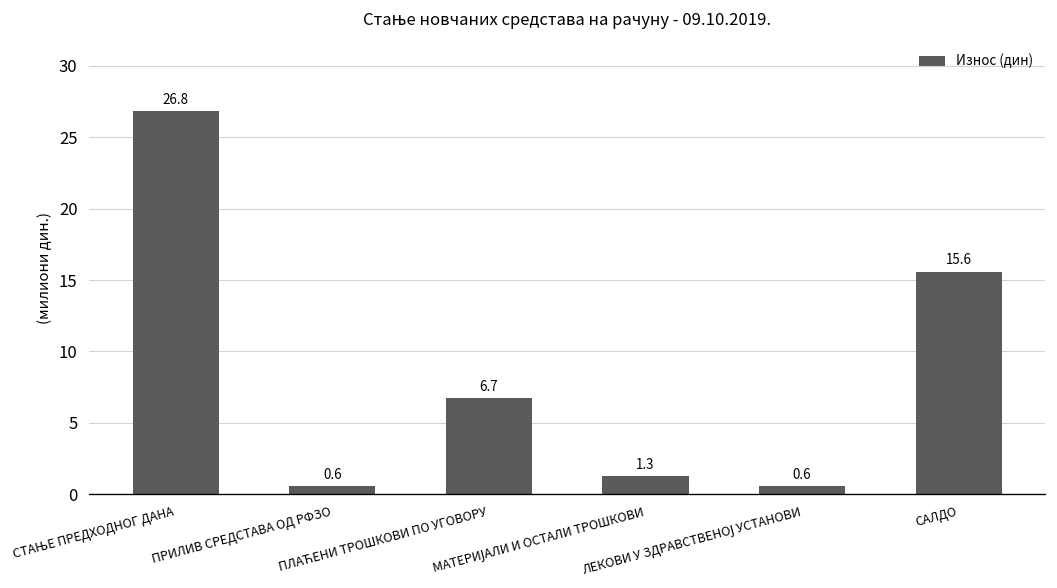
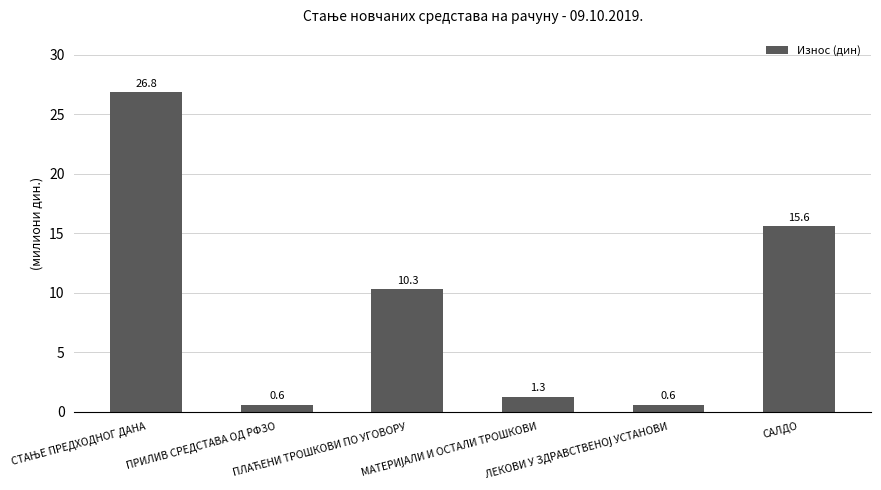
ПЛАЋЕНИ ТРОШКОВИ ПО УГОВОРУ: 6.7 -> 10.3
